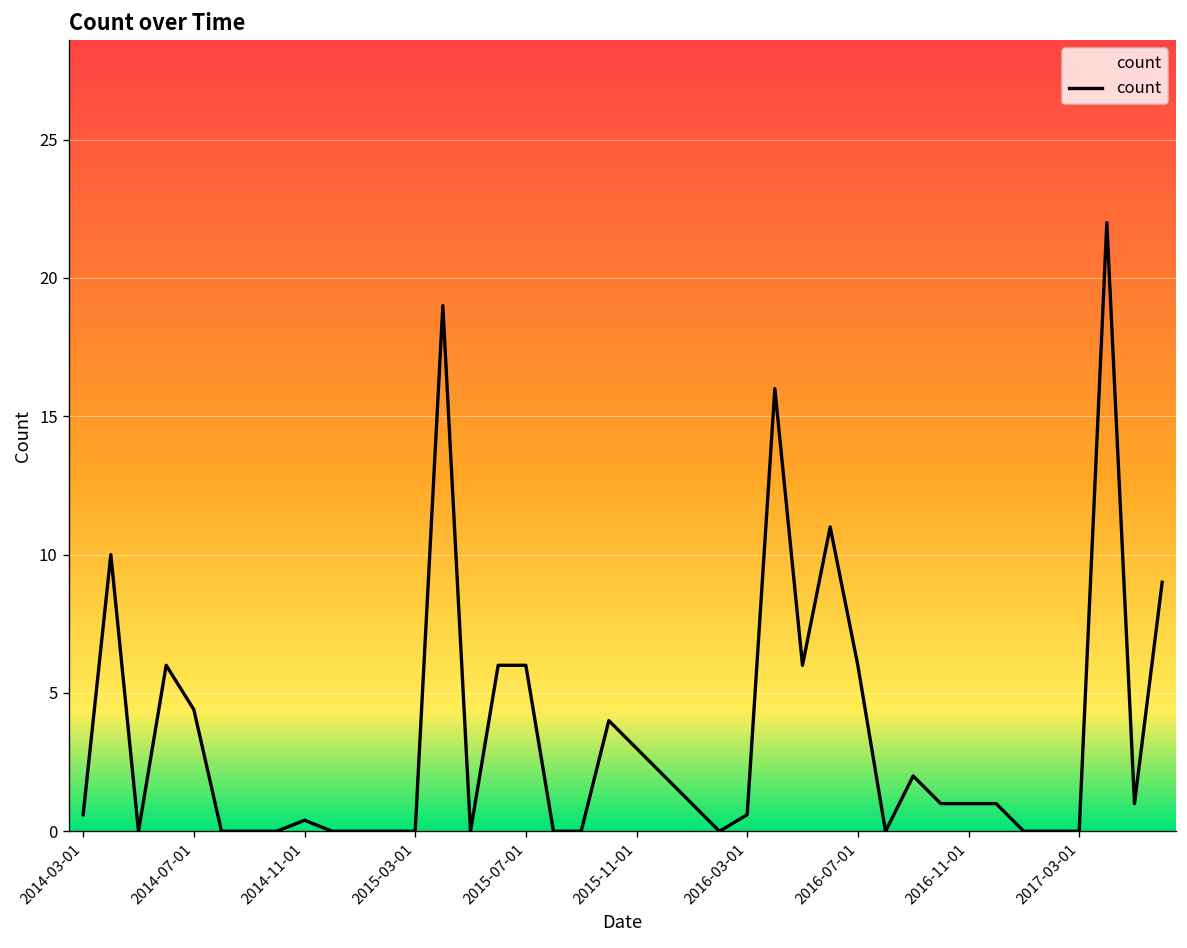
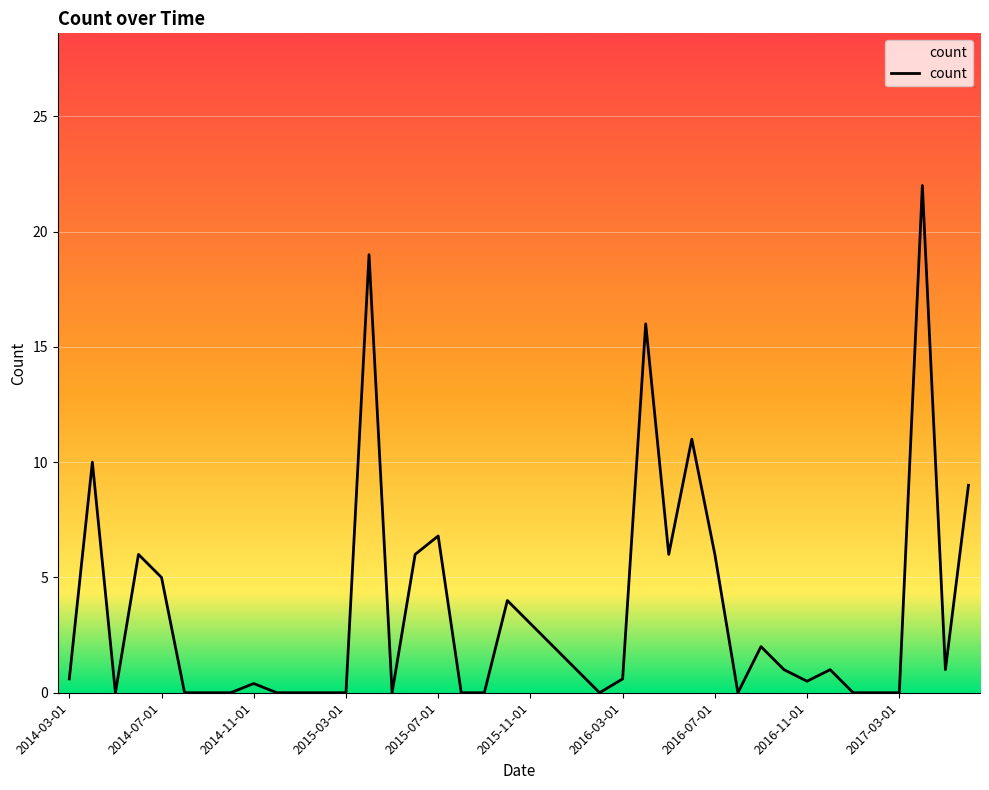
2014-07-01: 4.4 -> 5.0
2015-07-01: 6.0 -> 6.8
2016-11-01: 1.0 -> 0.5
